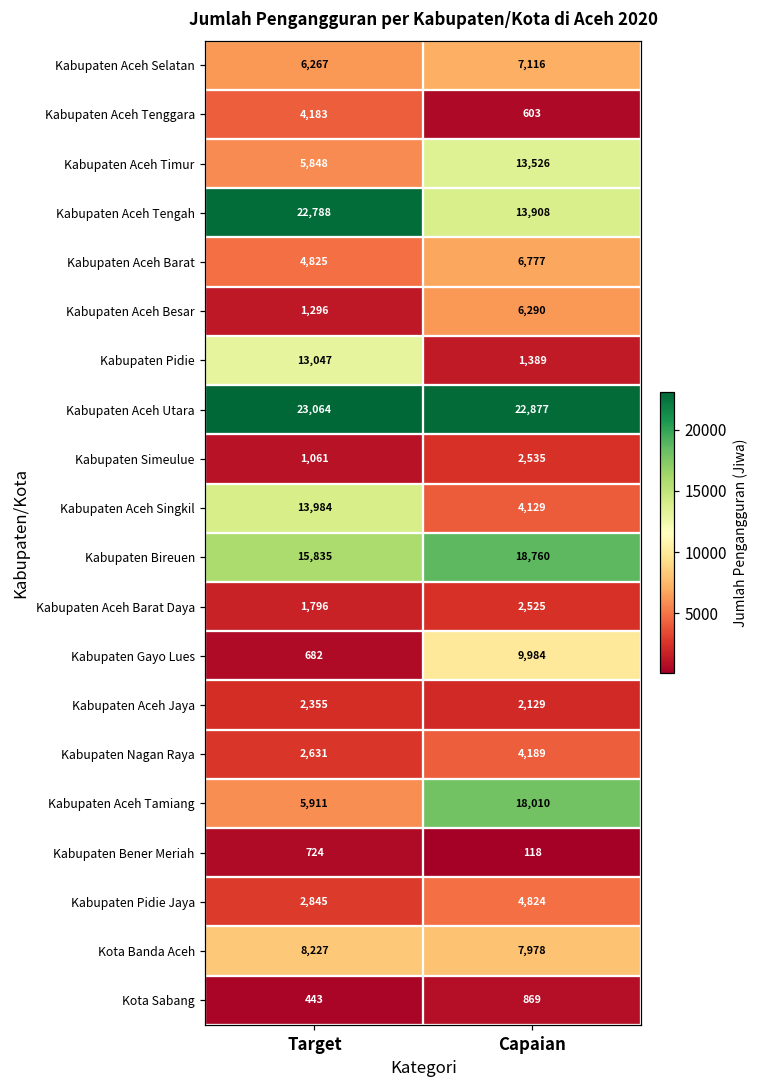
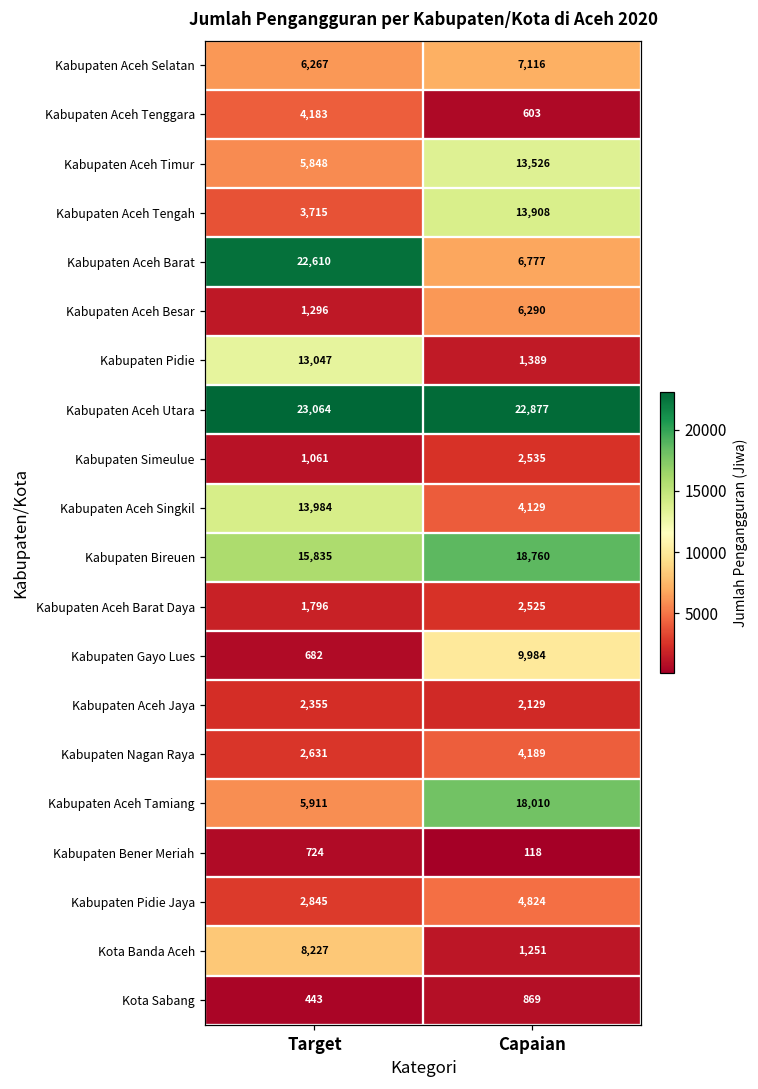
Kabupaten Aceh Tengah, Target: 22,788 -> 3,715
Kabupaten Aceh Barat, Target: 4,825 -> 22,610
Kota Banda Aceh, Capaian: 7,978 -> 1,251
